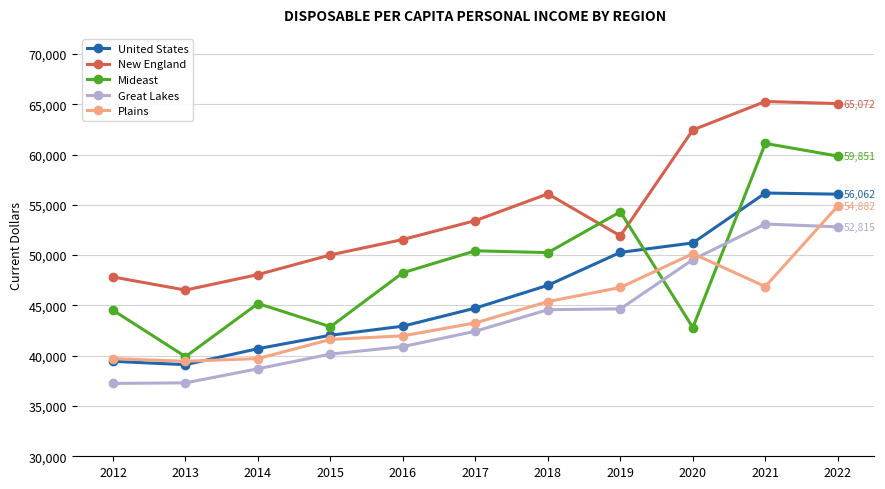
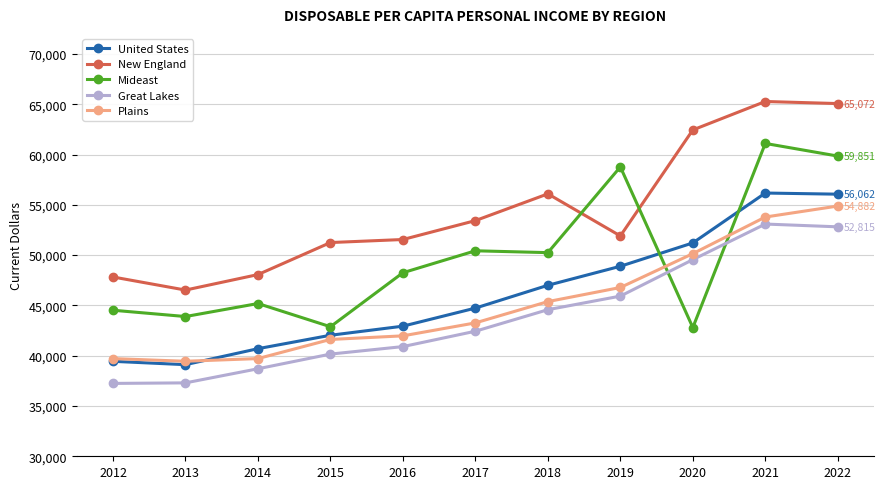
Mideast, 2013: 39,900 -> 43,900
New England, 2015: 50,000 -> 51,300
United States, 2019: 50,300 -> 48,900
Mideast, 2019: 54,300 -> 58,800
Great Lakes, 2019: 44,700 -> 45,900
Plains, 2021: 46,900 -> 53,800
